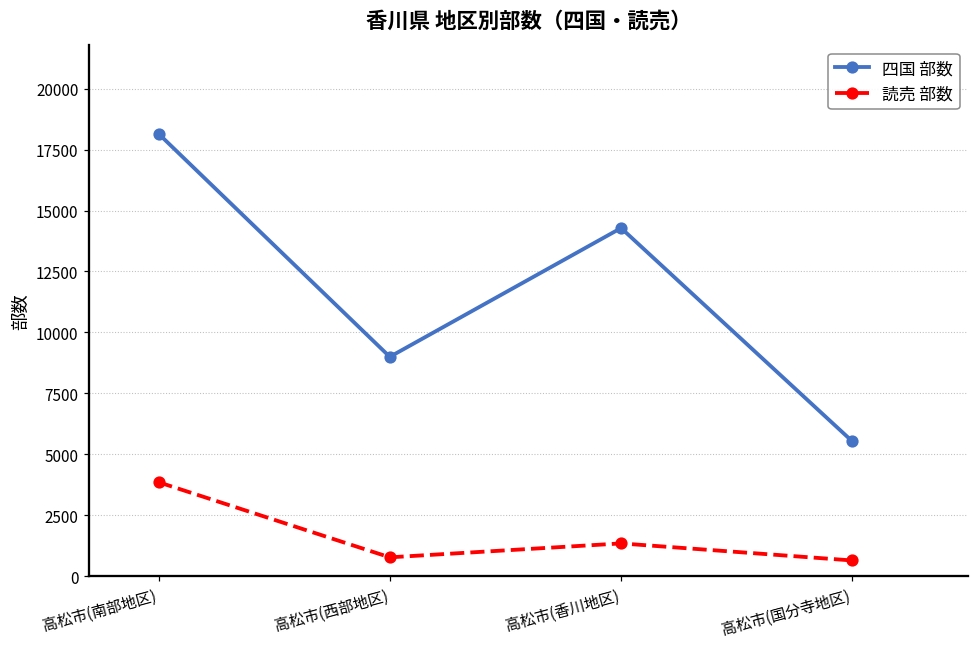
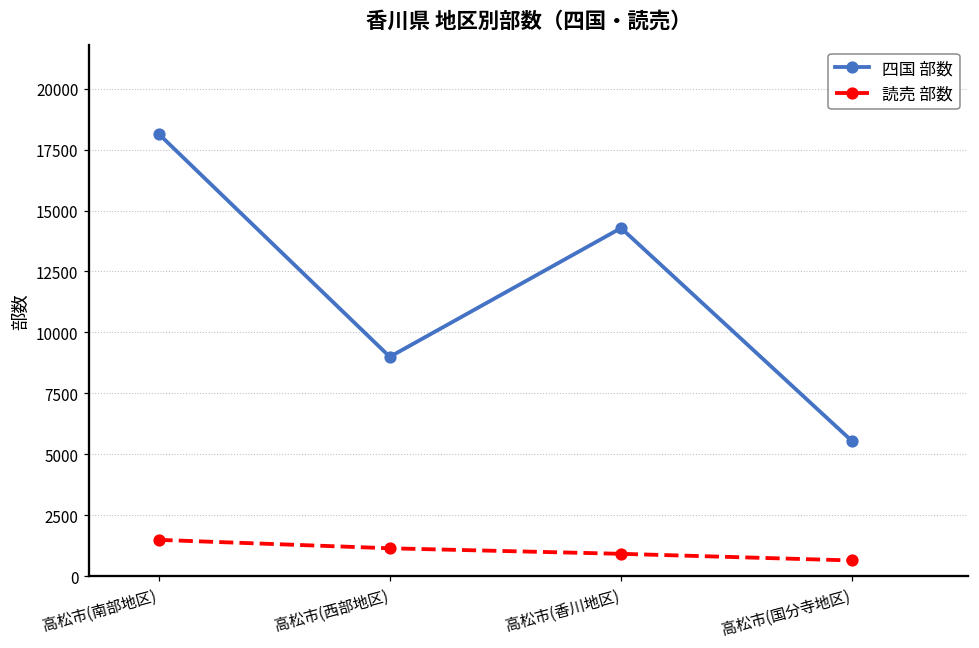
読売 部数, 高松市(南部地区): 3900 -> 1500
読売 部数, 高松市(西部地区): 800 -> 1200
読売 部数, 高松市(香川地区): 1400 -> 900
